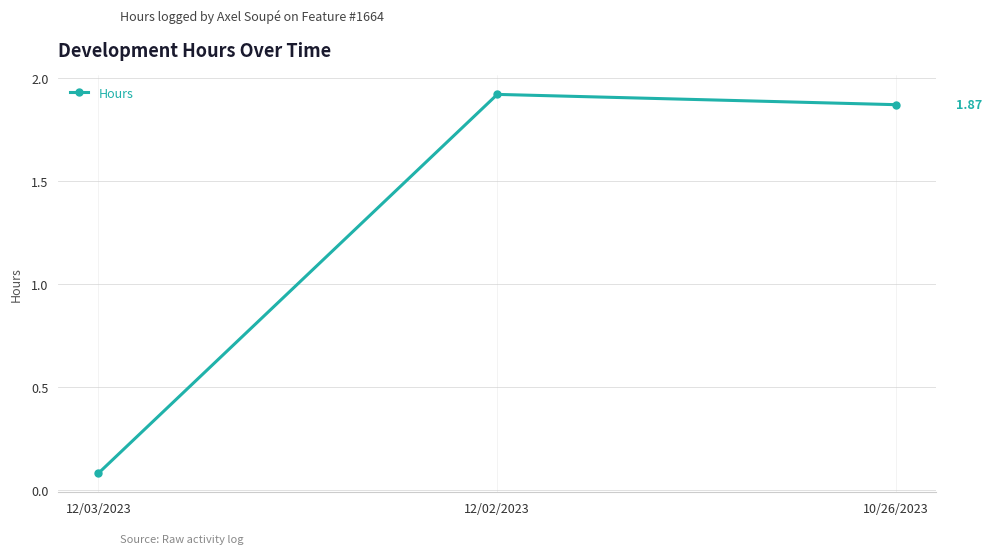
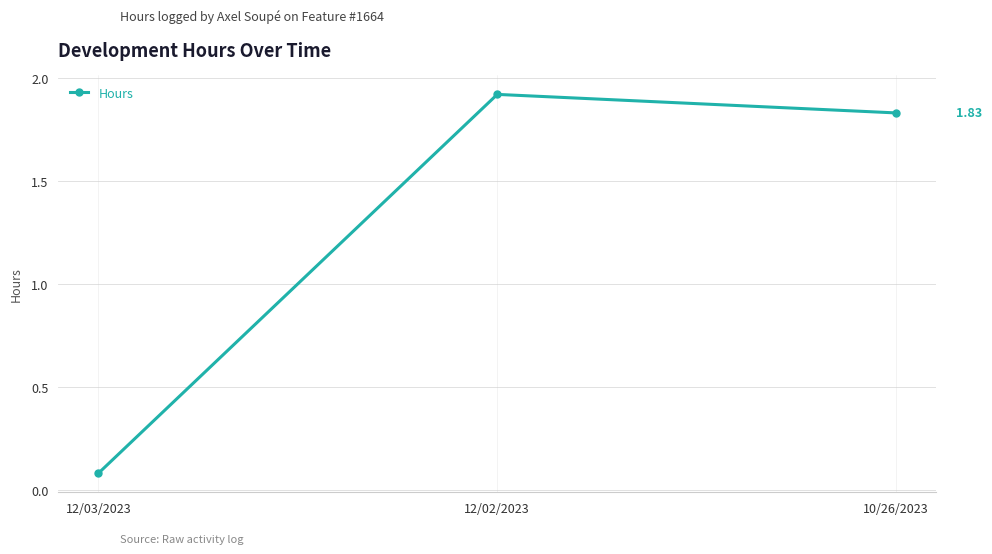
10/26/2023: 1.87 -> 1.83
